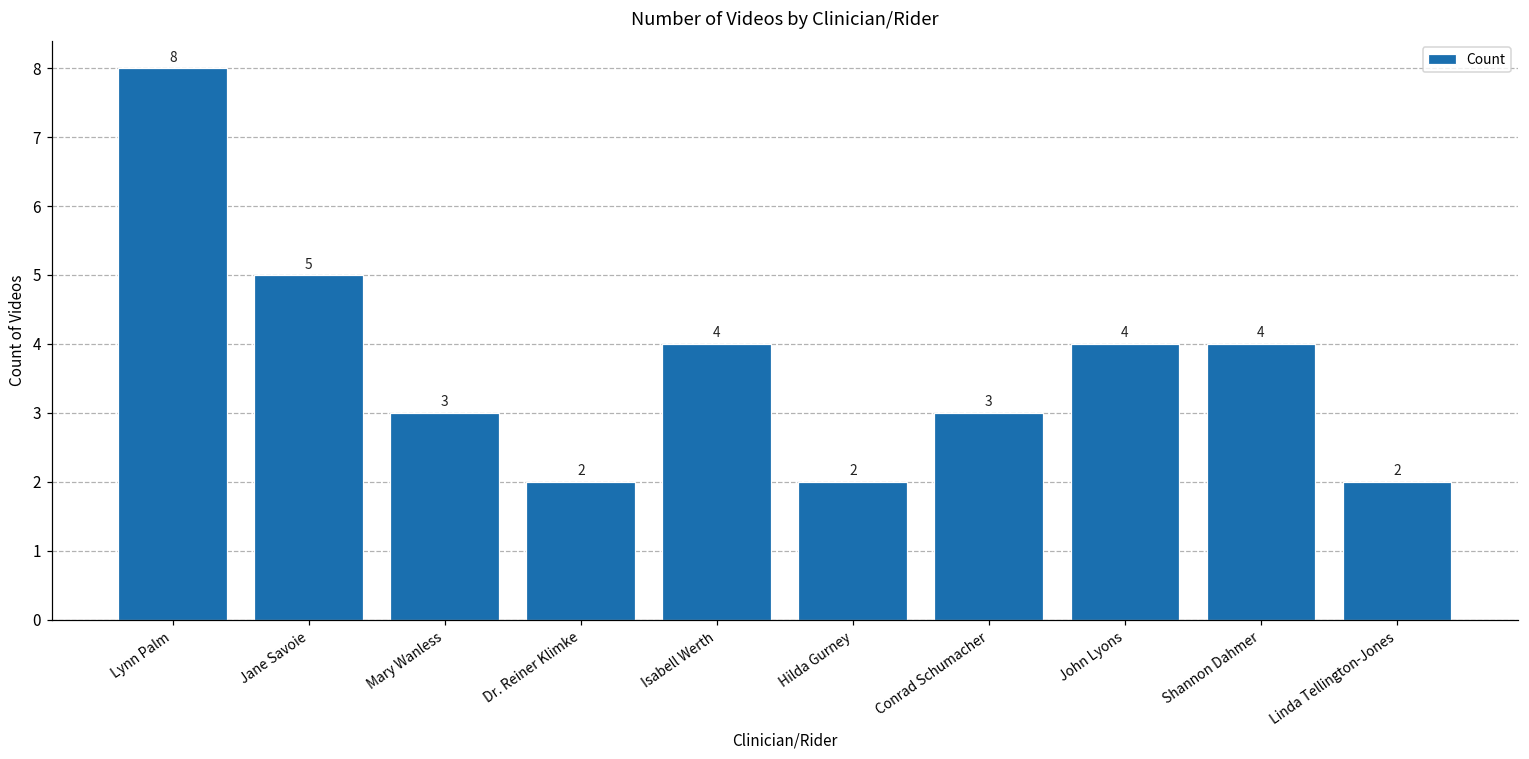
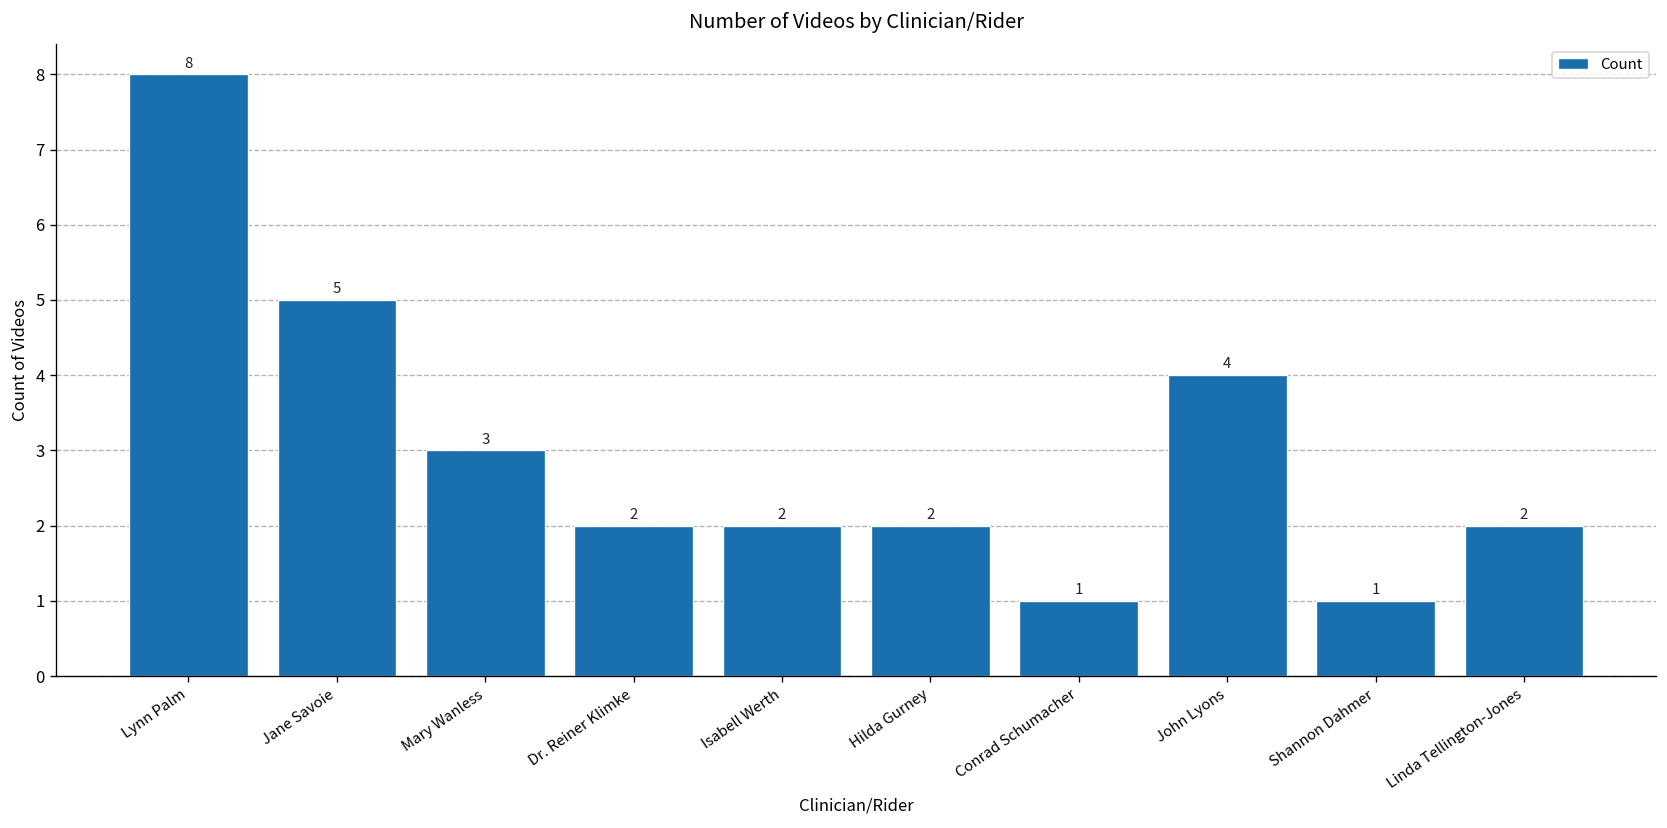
Isabell Werth: 4 -> 2
Conrad Schumacher: 3 -> 1
Shannon Dahmer: 4 -> 1
